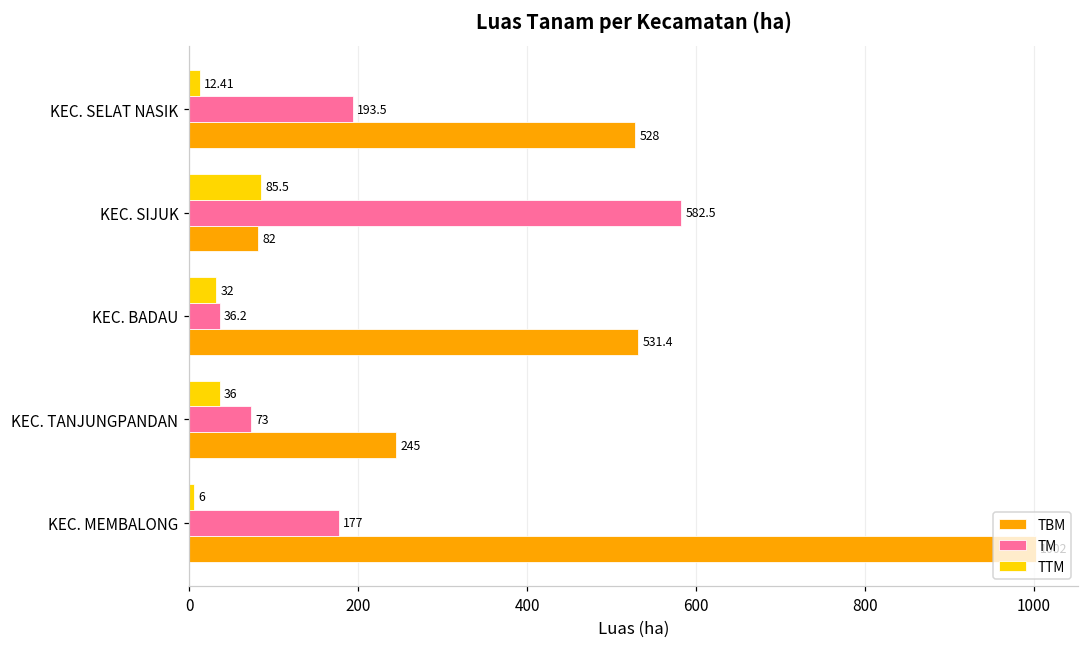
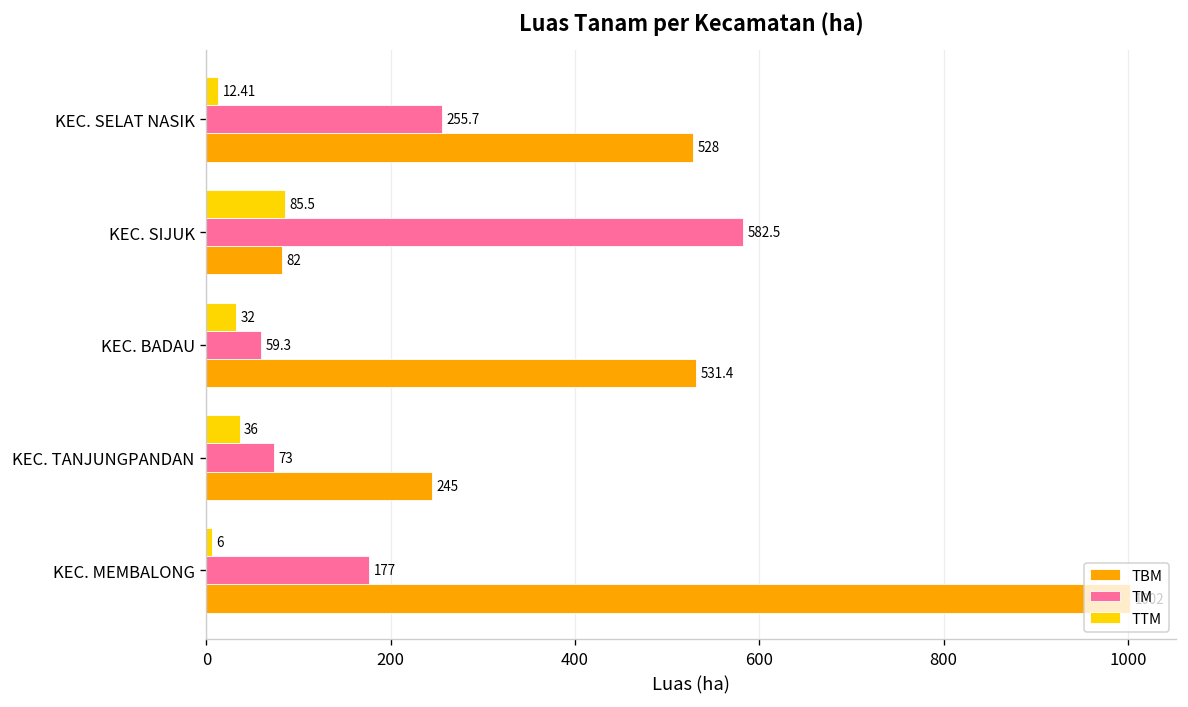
TM, KEC. SELAT NASIK: 193.5 -> 255.7
TM, KEC. BADAU: 36.2 -> 59.3
